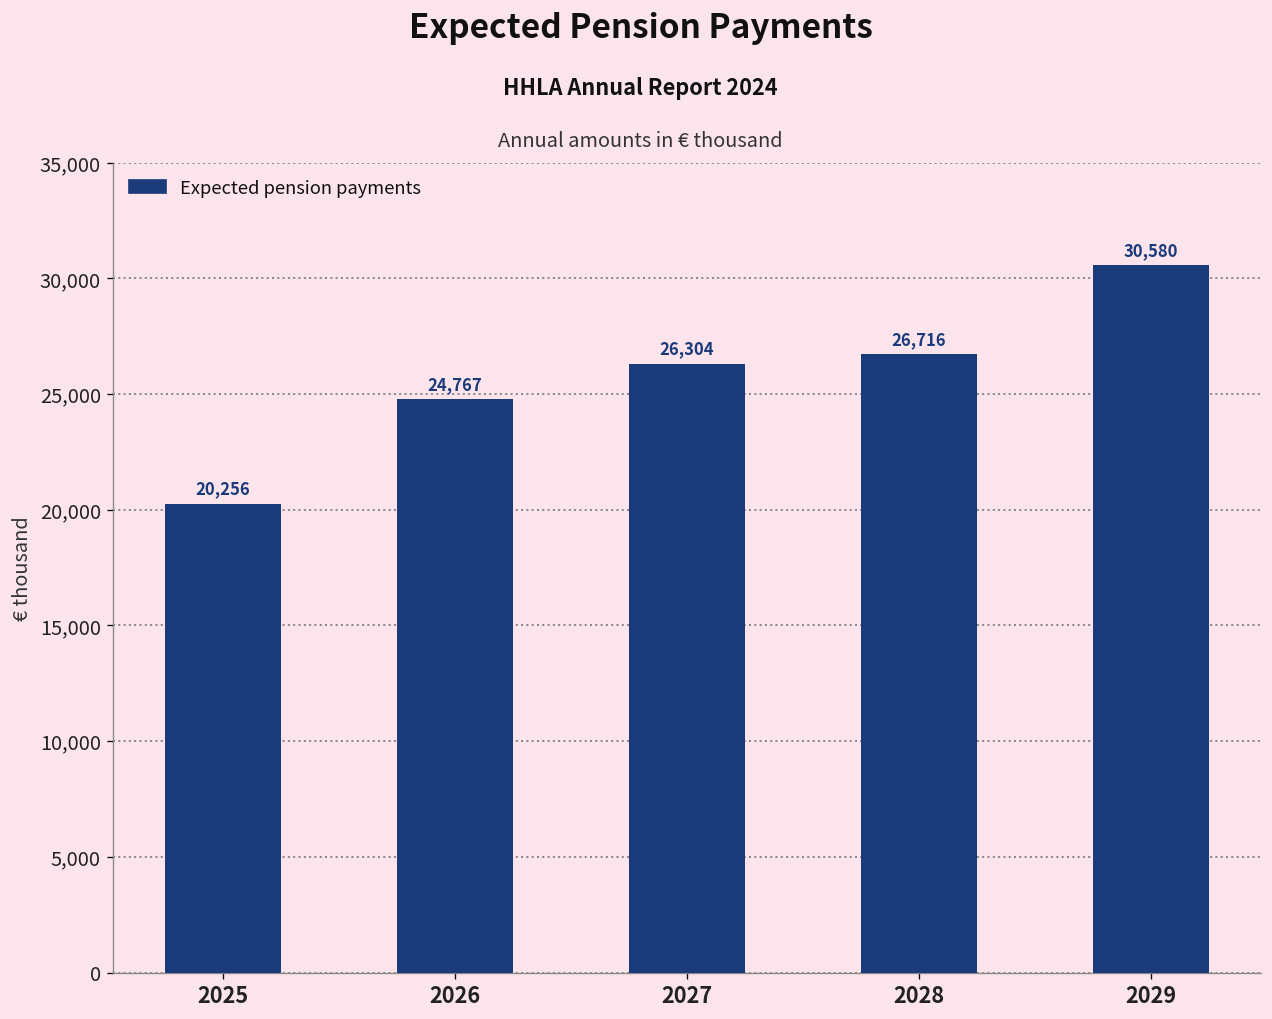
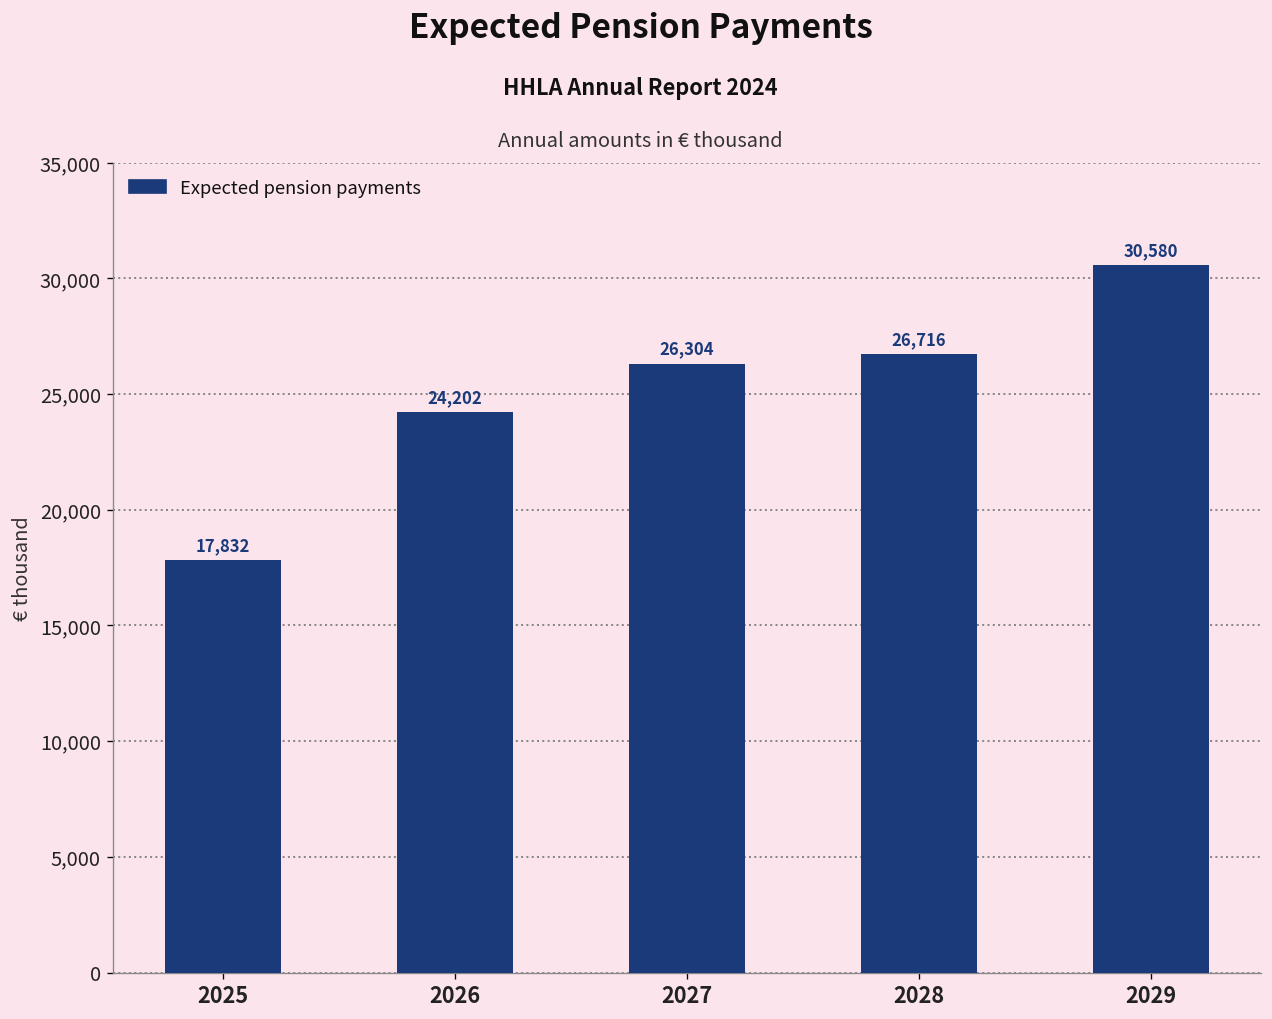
2025: 20,256 -> 17,832
2026: 24,767 -> 24,202
